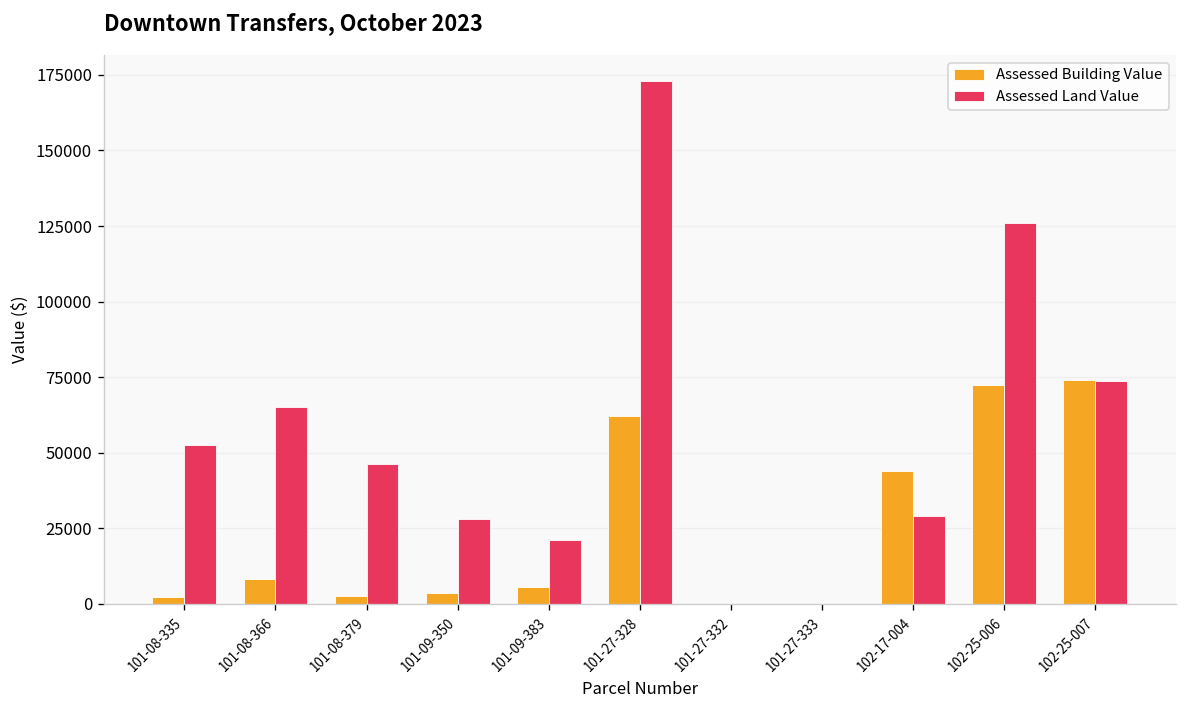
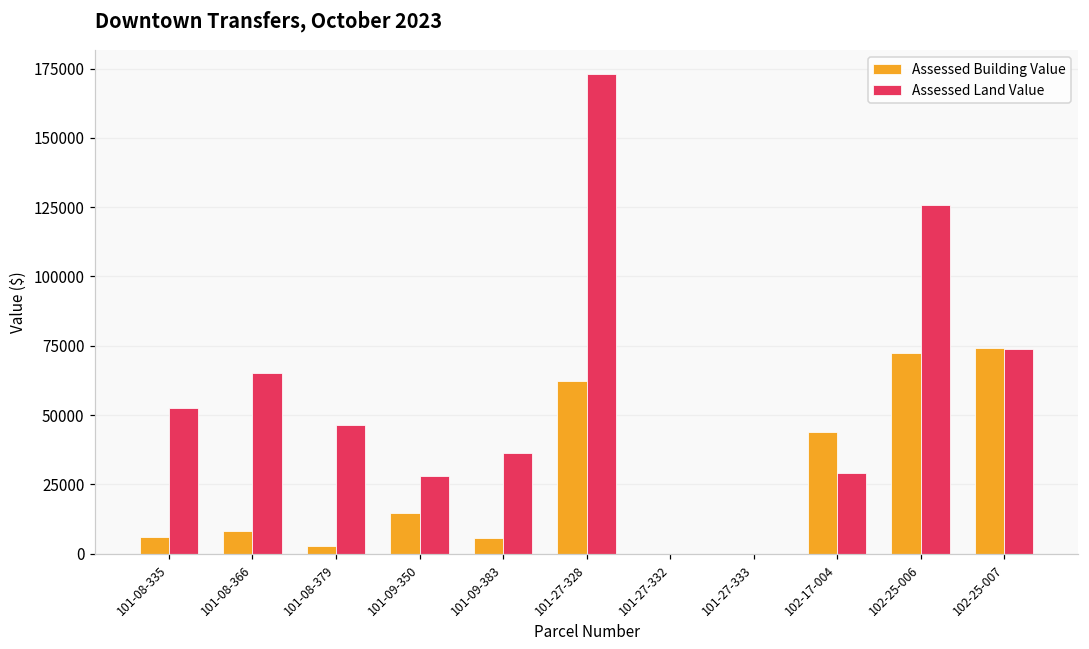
Assessed Building Value, 101-08-335: 2000 -> 6000
Assessed Building Value, 101-09-350: 3000 -> 15000
Assessed Land Value, 101-09-383: 21000 -> 36000
